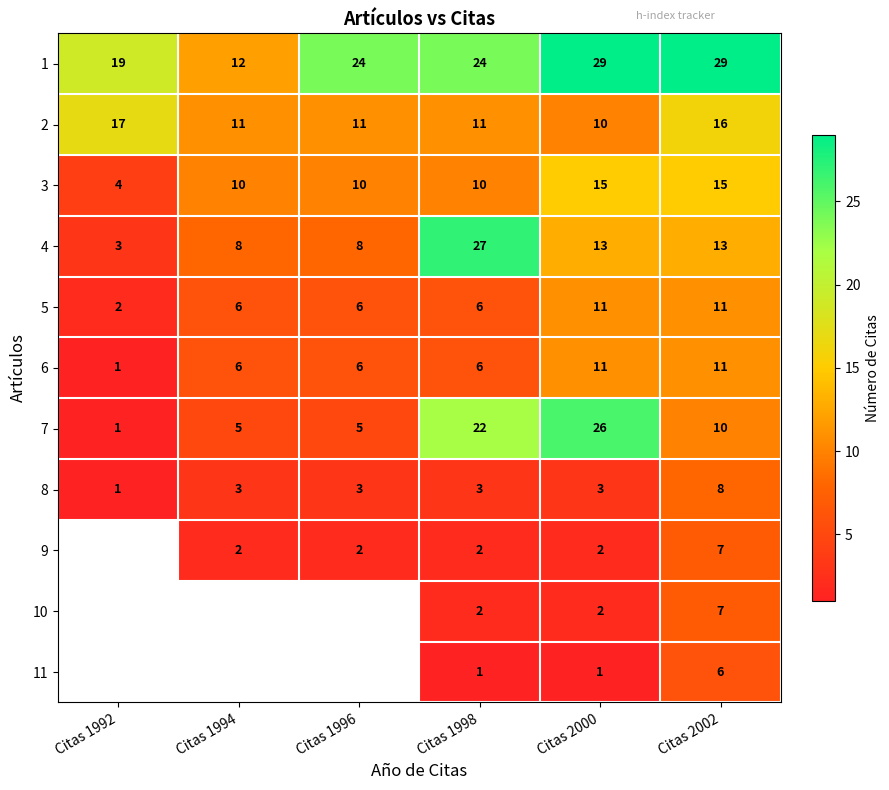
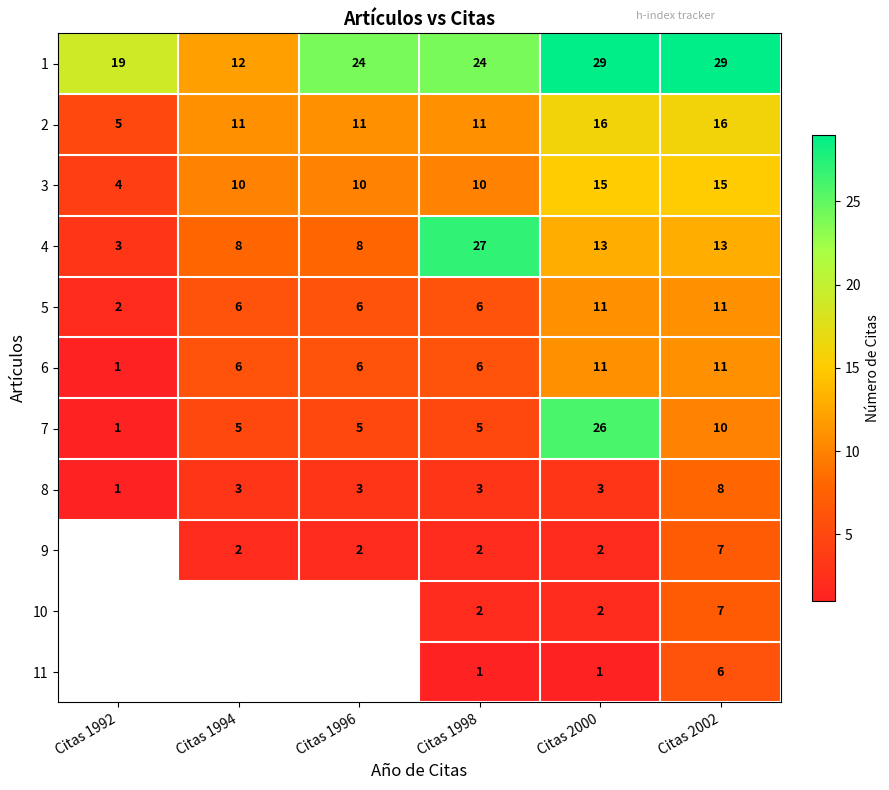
2, Citas 1992: 17 -> 5
2, Citas 2000: 10 -> 16
7, Citas 1998: 22 -> 5
